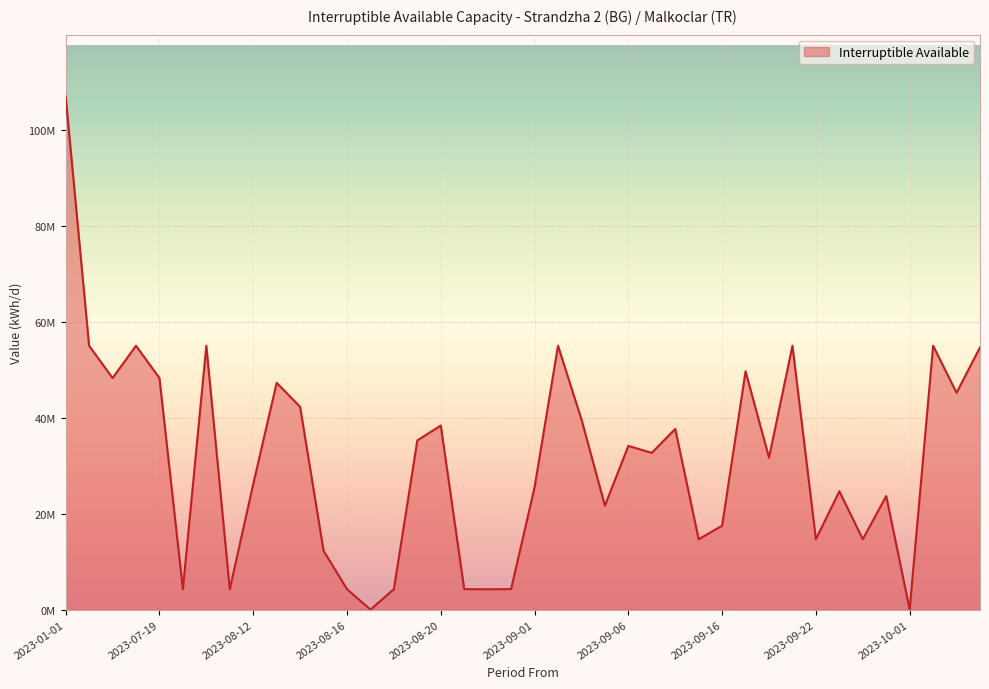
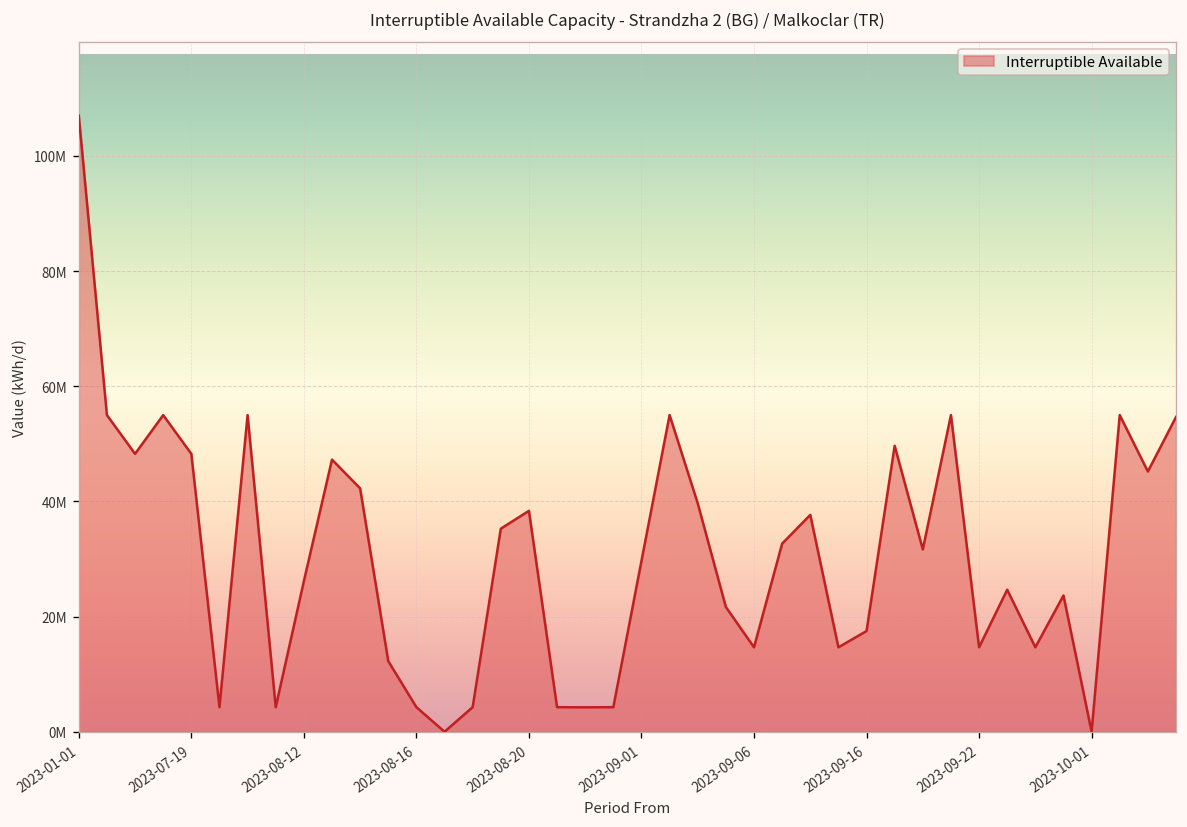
2023-09-01: 25000000 -> 30000000
2023-09-06: 34000000 -> 15000000
